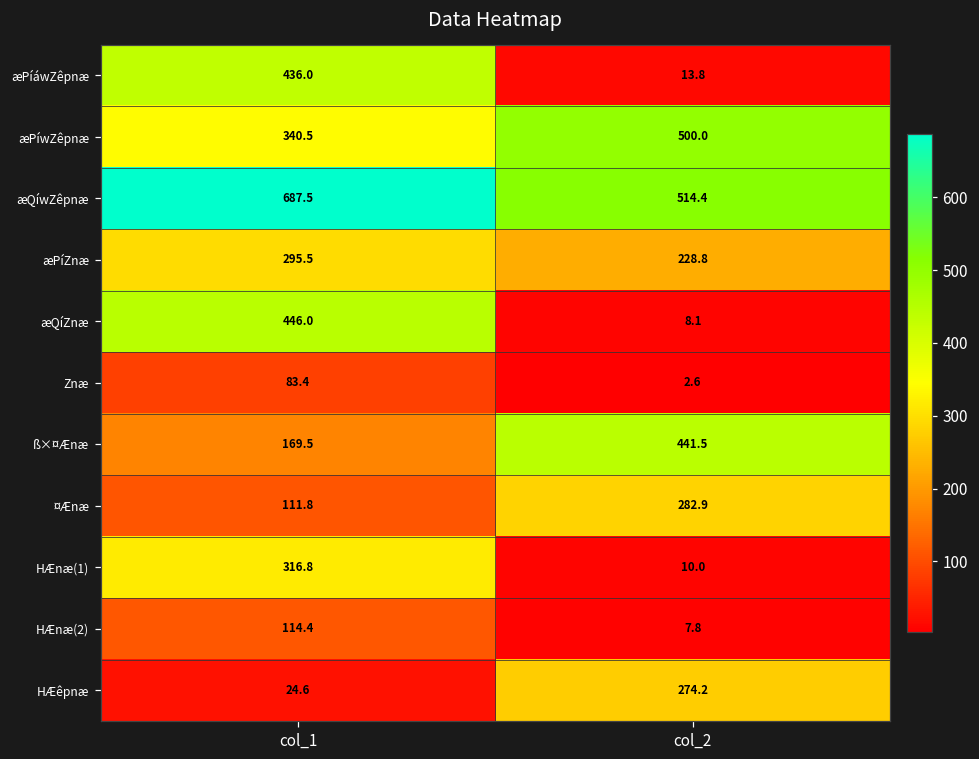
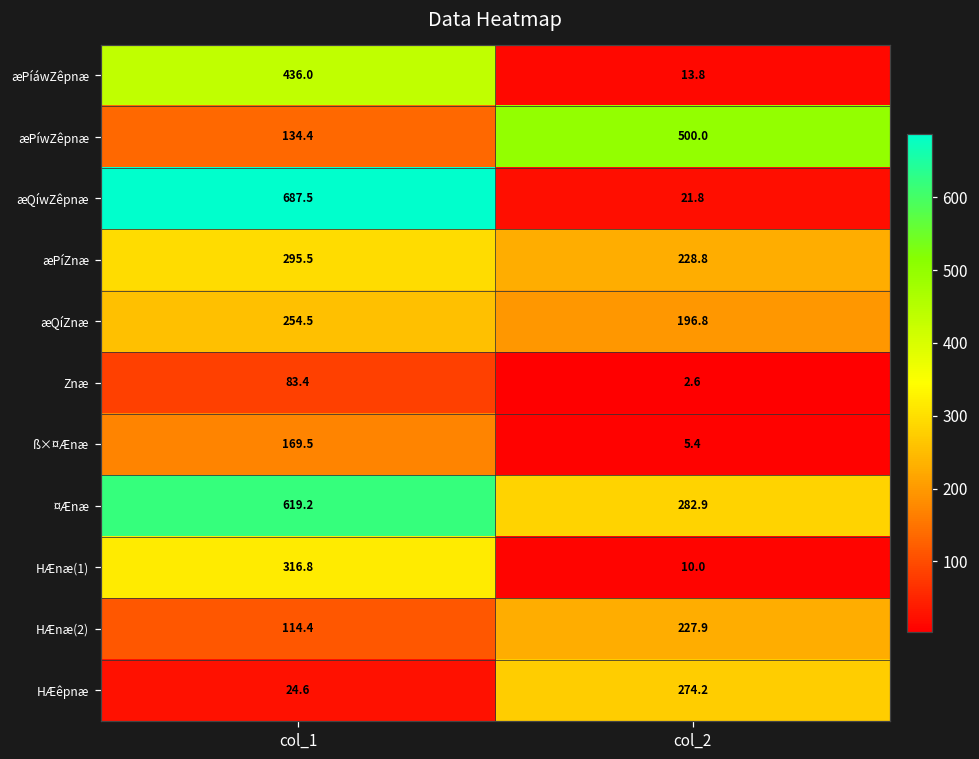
æPíwZêpnæ, col_1: 340.5 -> 134.4
æQíwZêpnæ, col_2: 514.4 -> 21.8
æQíZnæ, col_1: 446.0 -> 254.5
æQíZnæ, col_2: 8.1 -> 196.8
ß×¤Ænæ, col_2: 441.5 -> 5.4
¤Ænæ, col_1: 111.8 -> 619.2
HÆnæ(2), col_2: 7.8 -> 227.9
